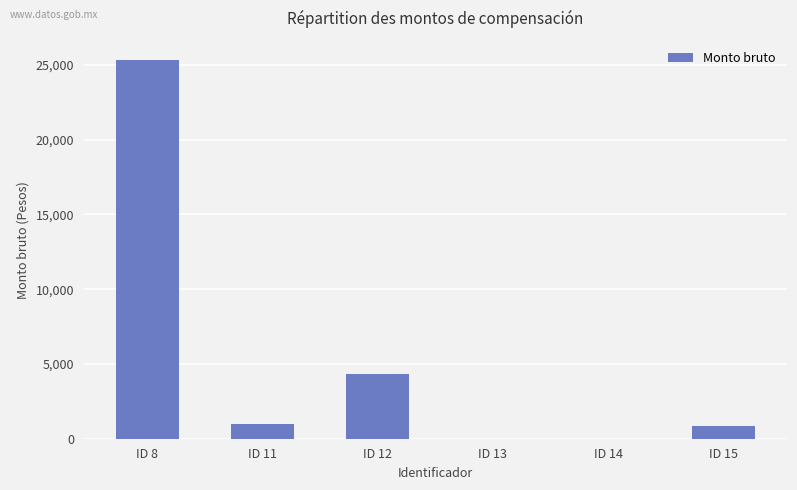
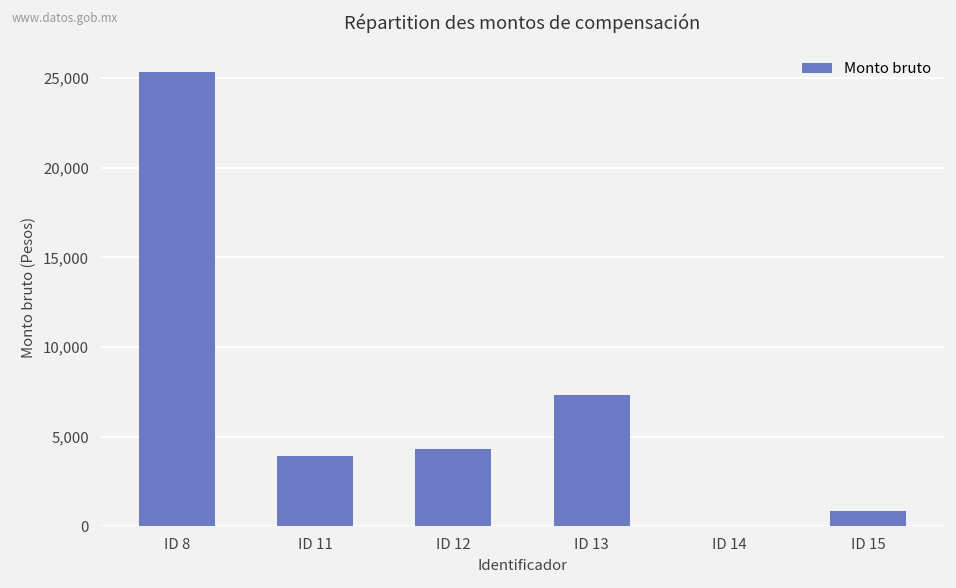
ID 11: 1,000 -> 3,900
ID 13: 0 -> 7,400
